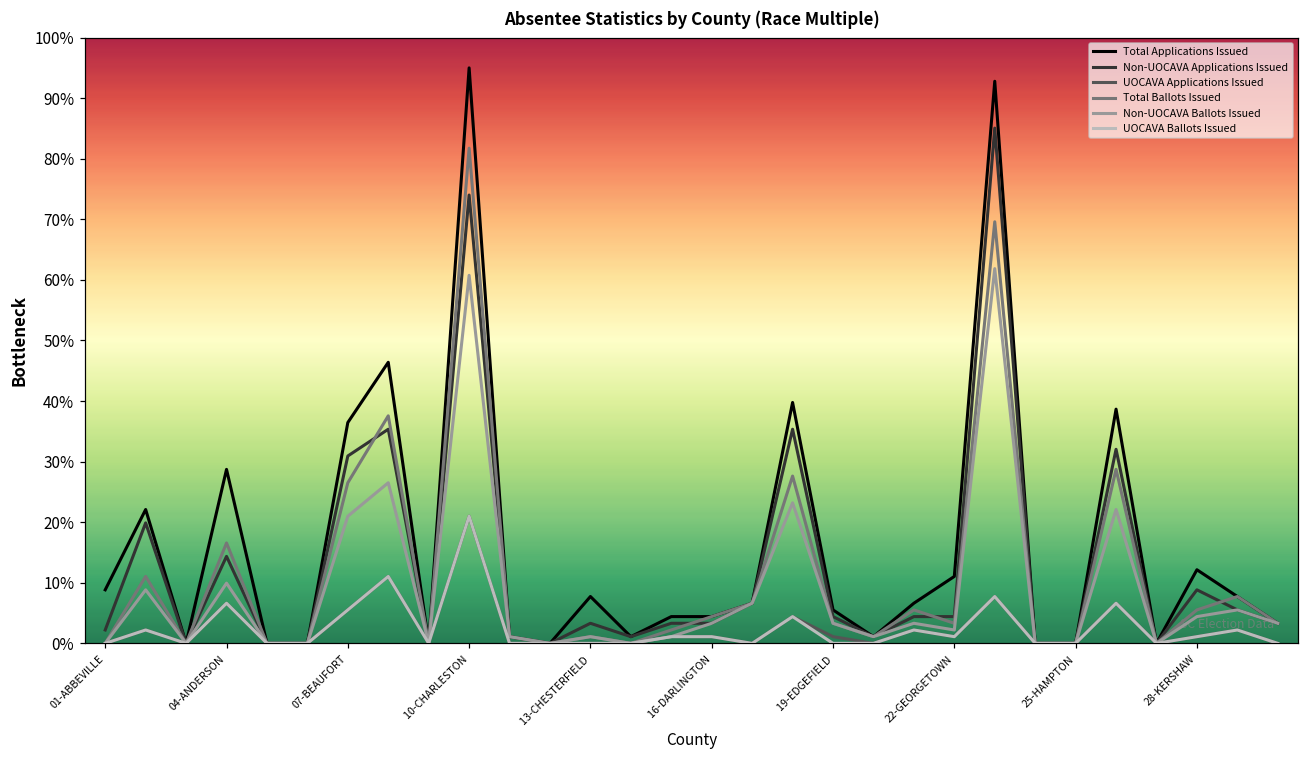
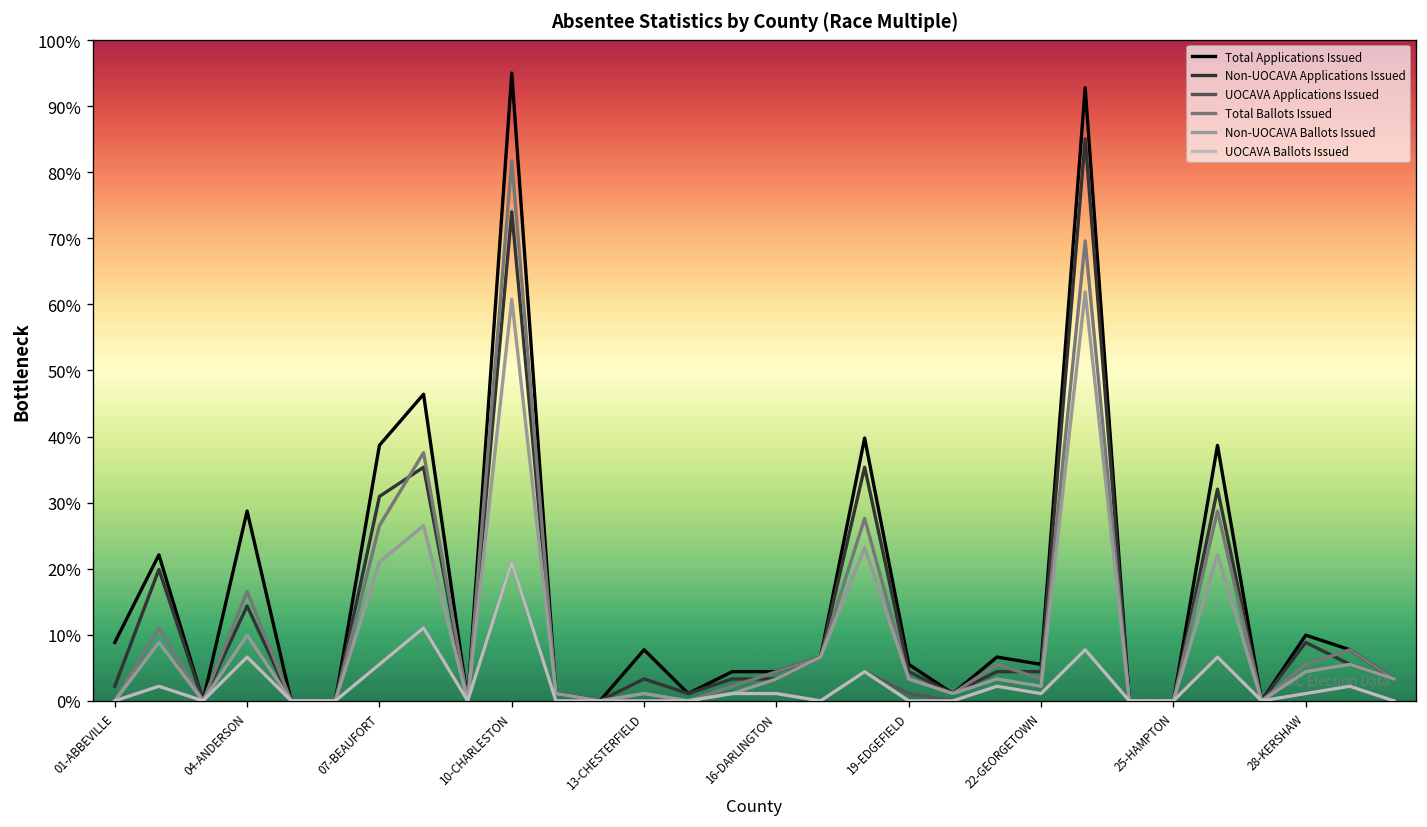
Total Applications Issued, 07-BEAUFORT: 36% -> 39%
Total Applications Issued, 22-GEORGETOWN: 11% -> 6%
Total Applications Issued, 28-KERSHAW: 12% -> 10%
